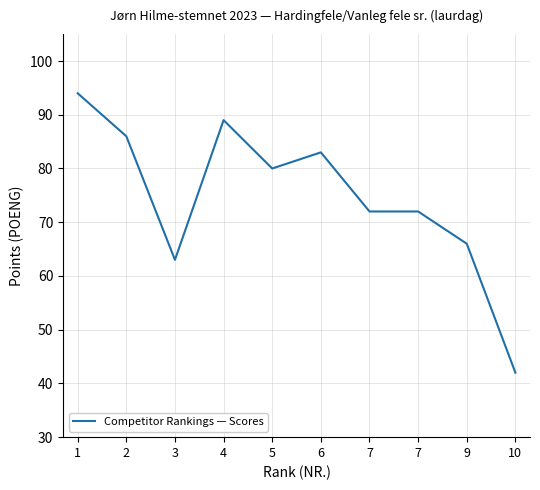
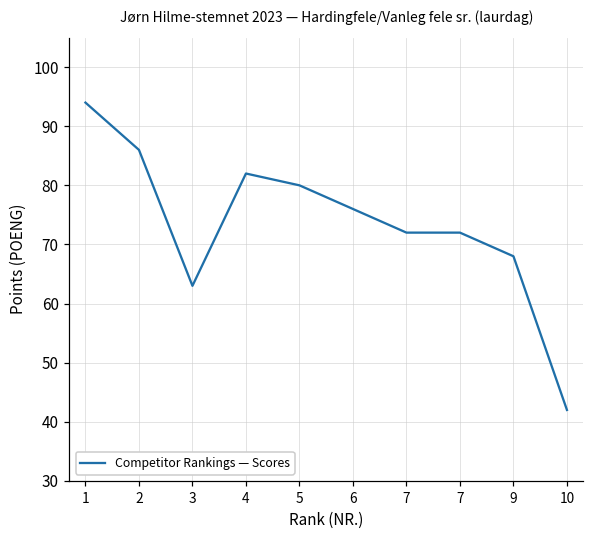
4: 89 -> 82
6: 83 -> 76
9: 66 -> 68
